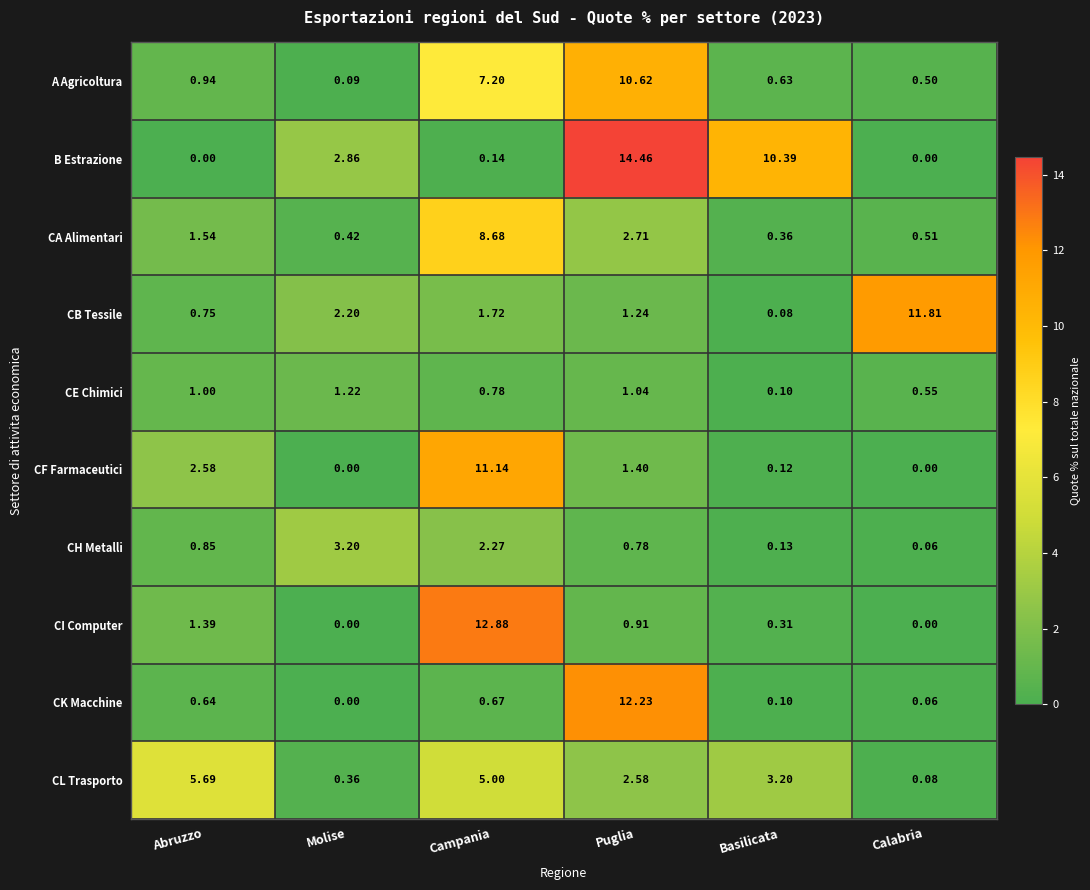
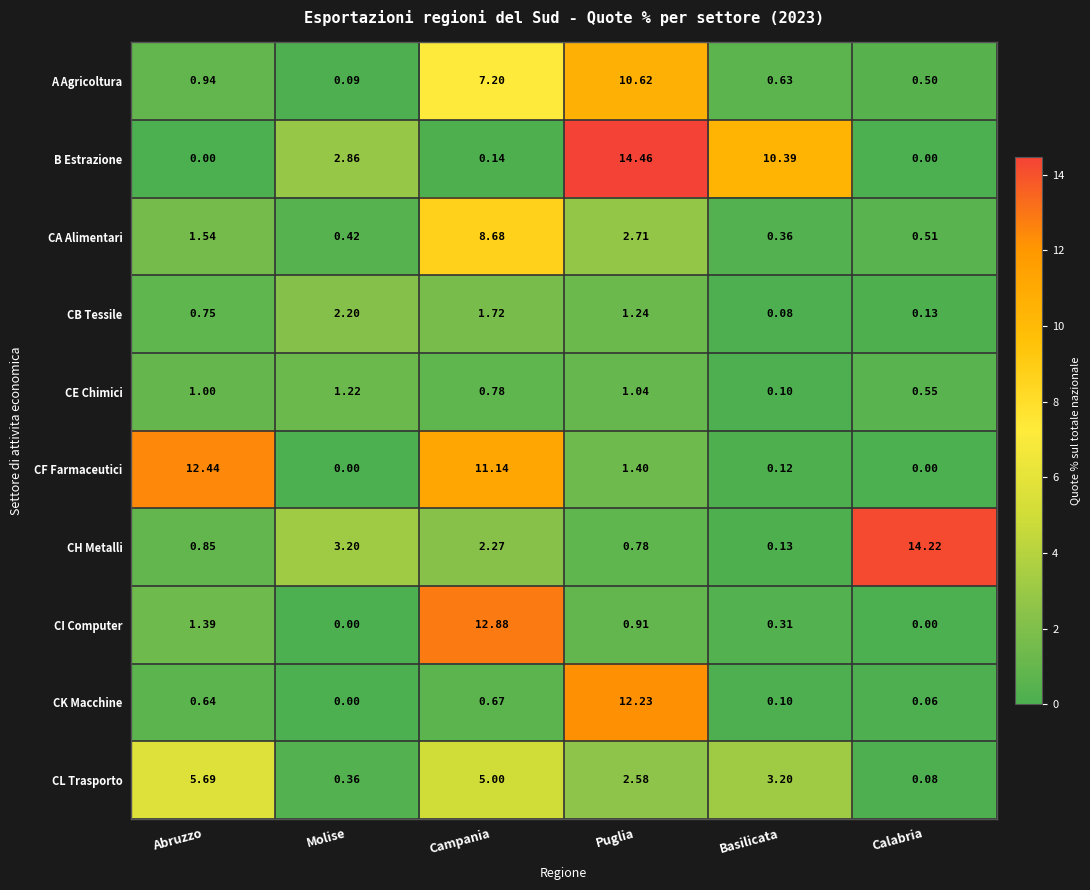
CB Tessile, Calabria: 11.81 -> 0.13
CF Farmaceutici, Abruzzo: 2.58 -> 12.44
CH Metalli, Calabria: 0.06 -> 14.22
